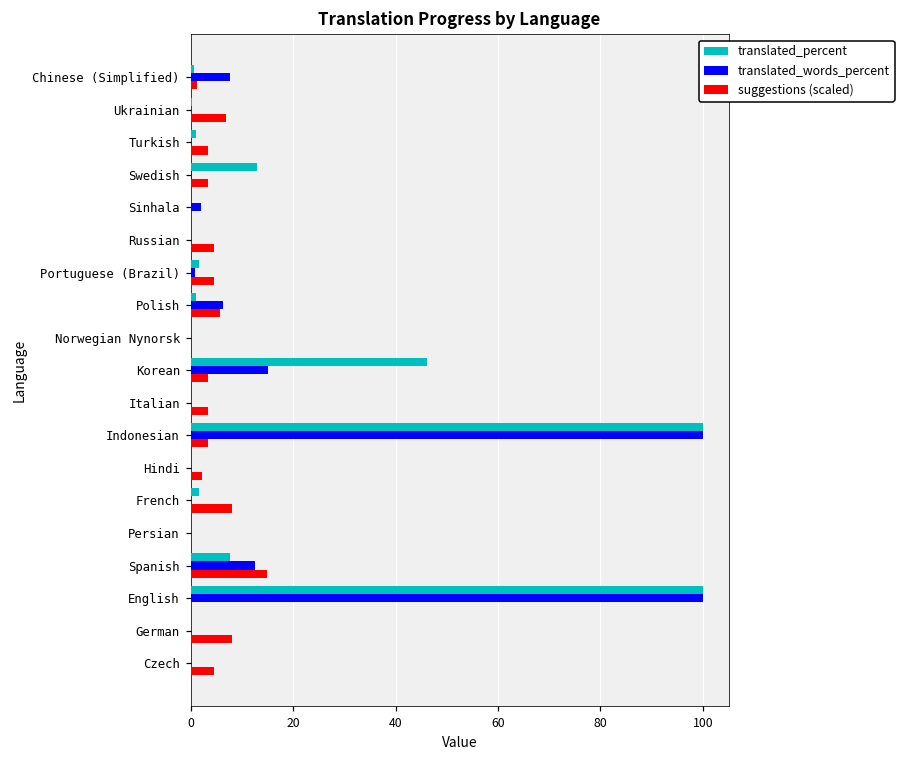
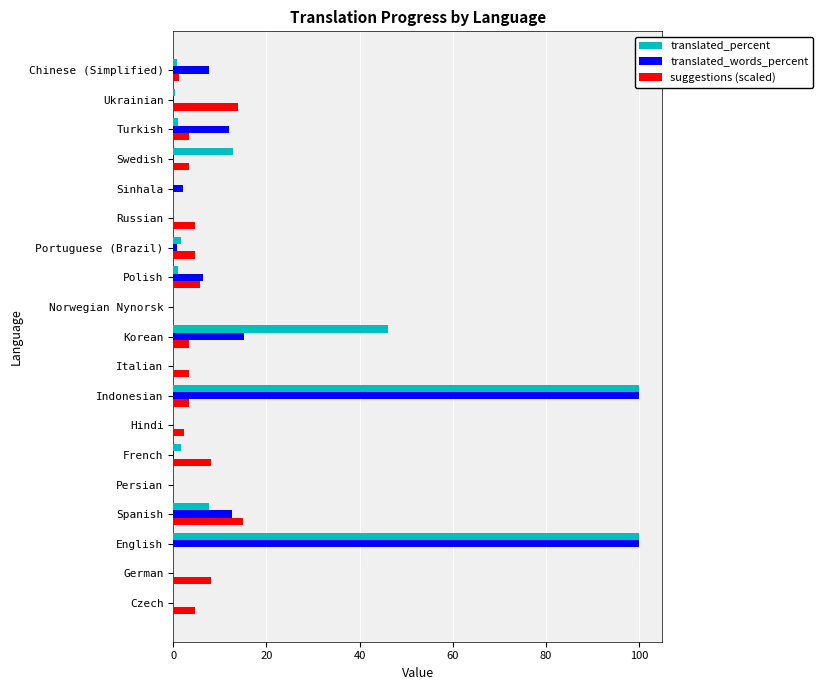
suggestions (scaled), Ukrainian: 7 -> 14
translated_words_percent, Turkish: 0 -> 12
